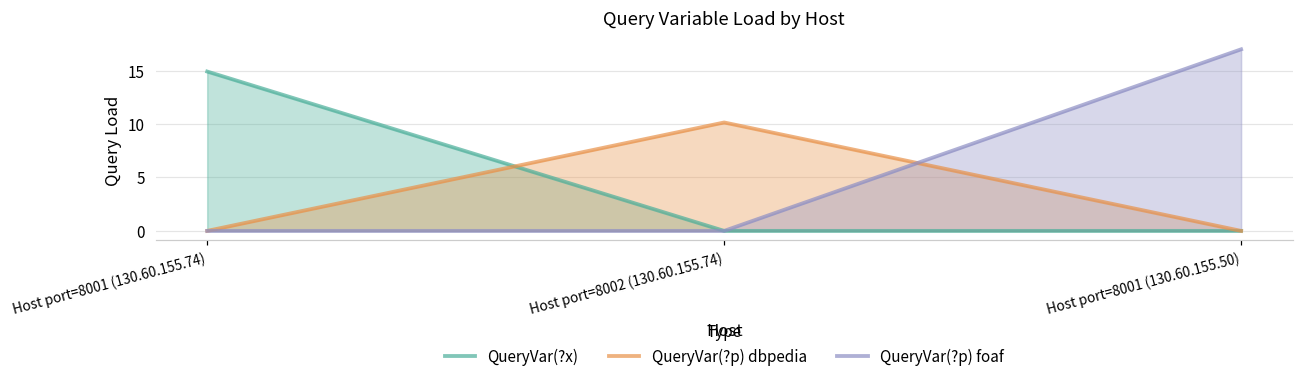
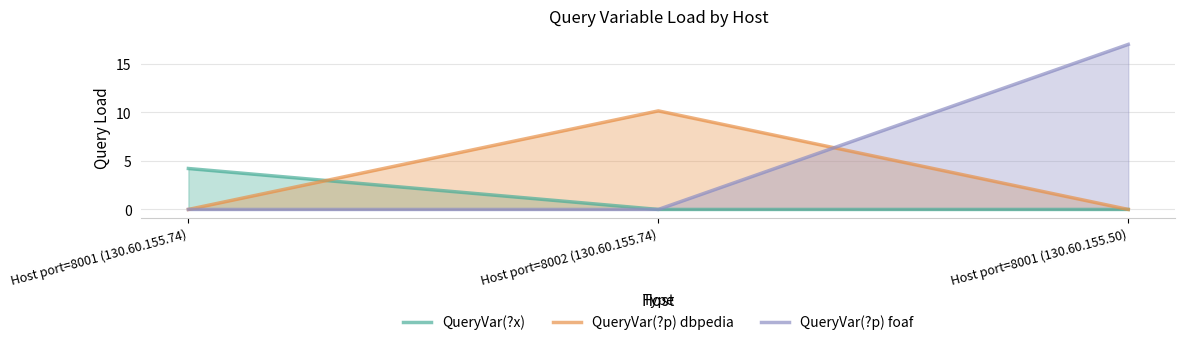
QueryVar(?x), Host port=8001 (130.60.155.74): 15 -> 4
